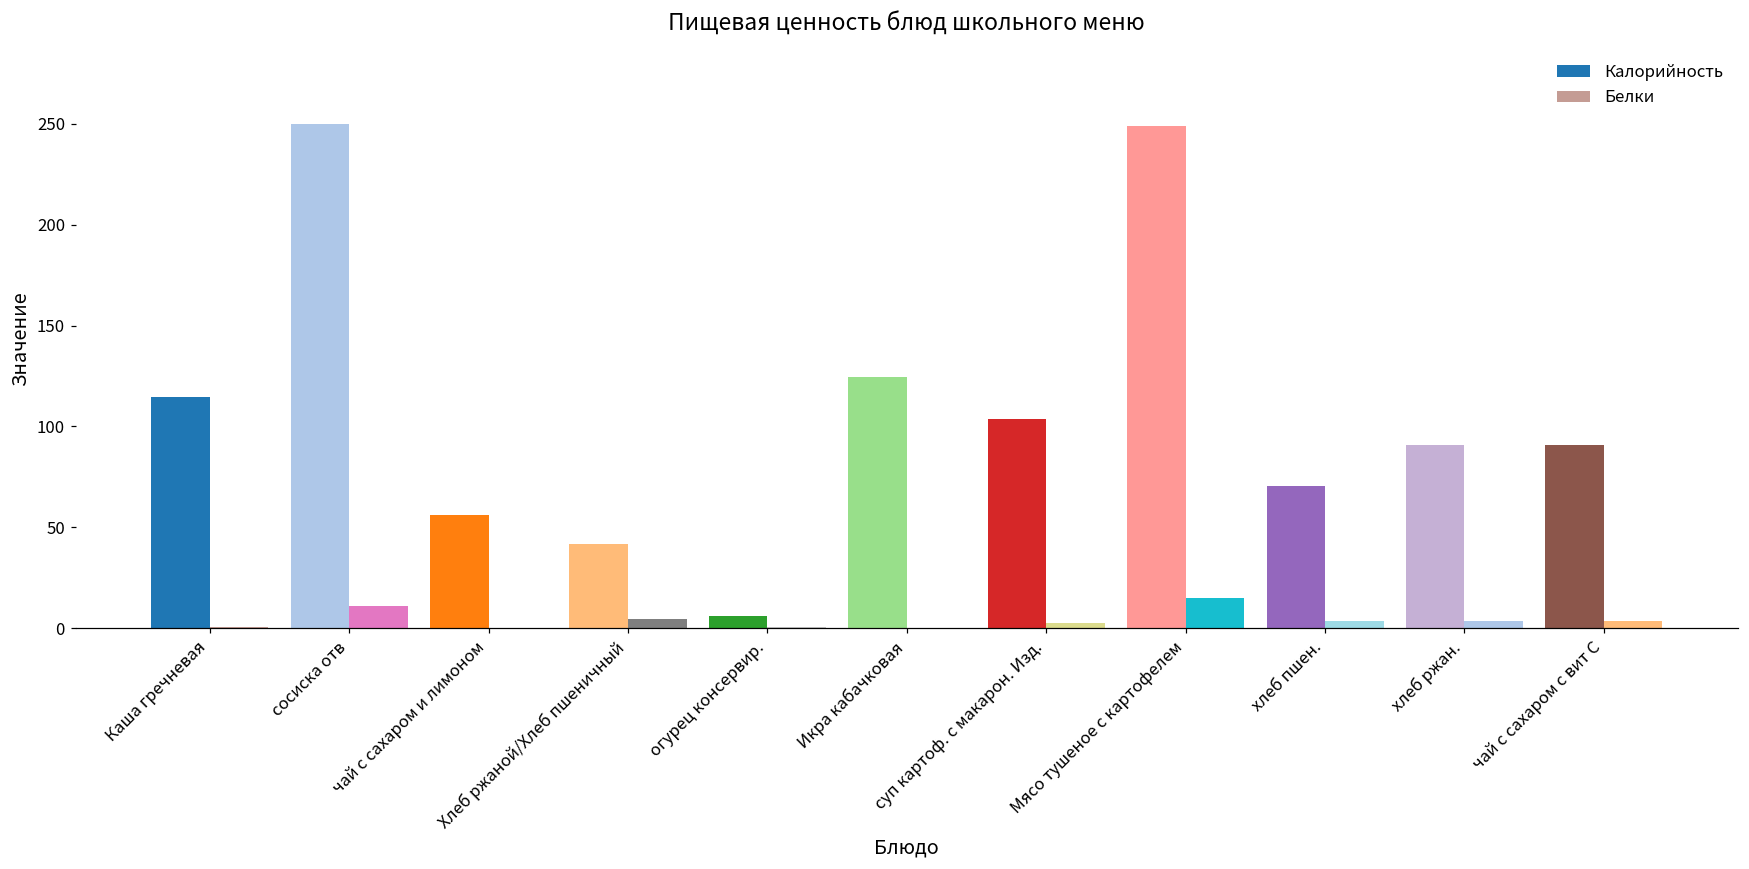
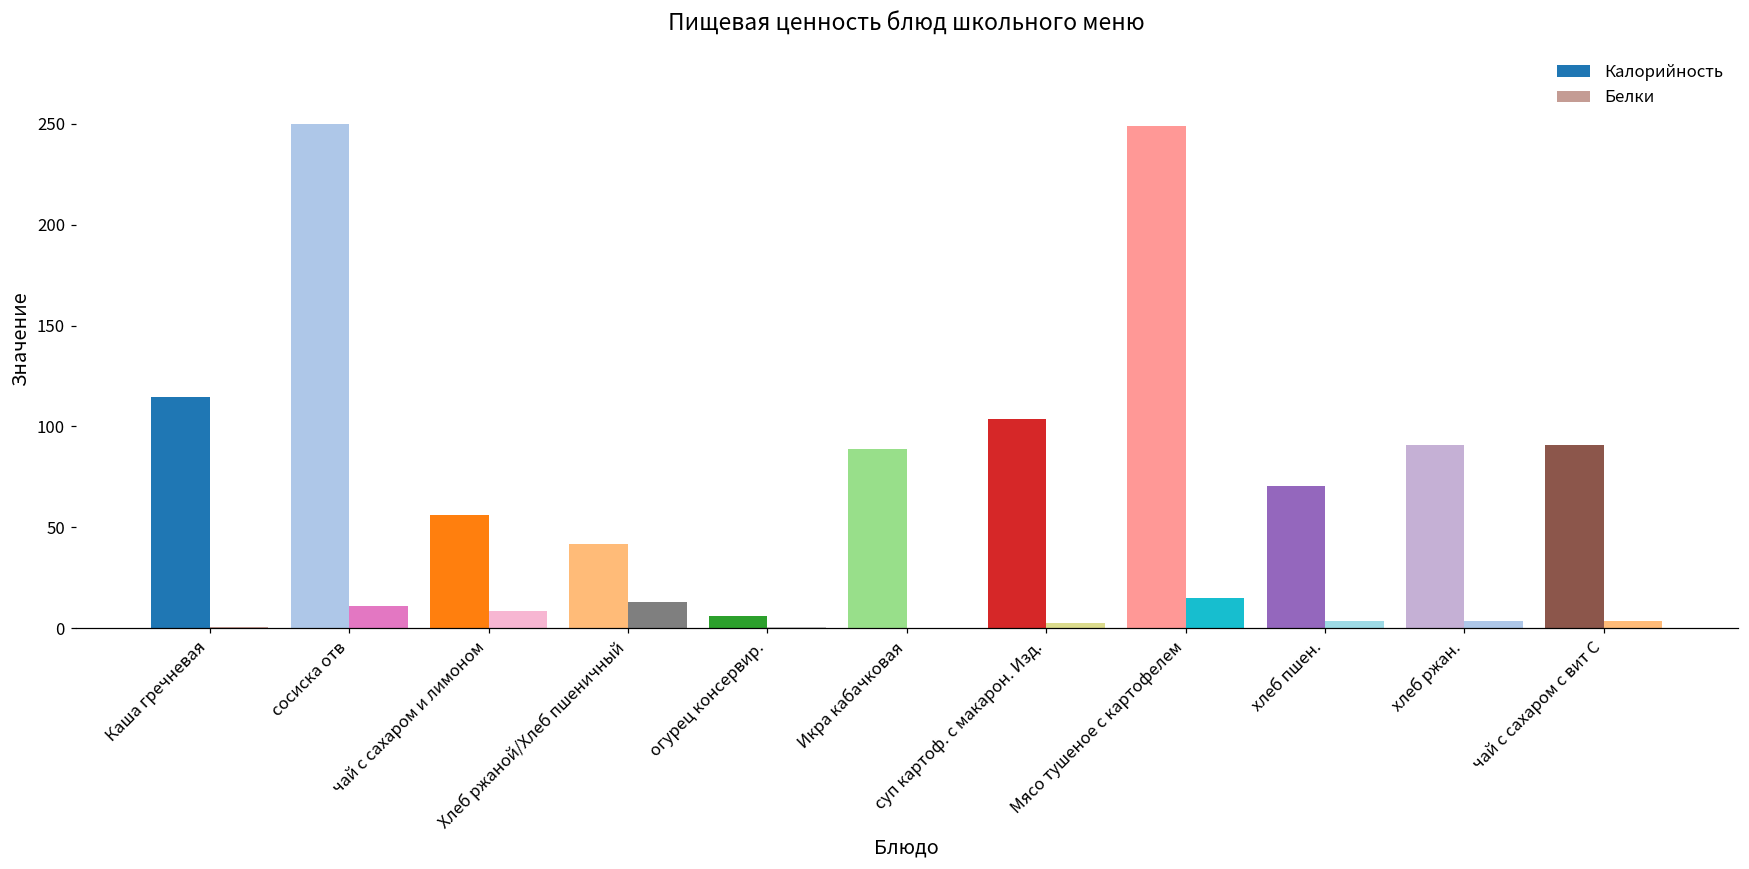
Белки, чай с сахаром и лимоном: 0 -> 8
Белки, Хлеб ржаной/Хлеб пшеничный: 5 -> 13
Калорийность, Икра кабачковая: 124 -> 89
